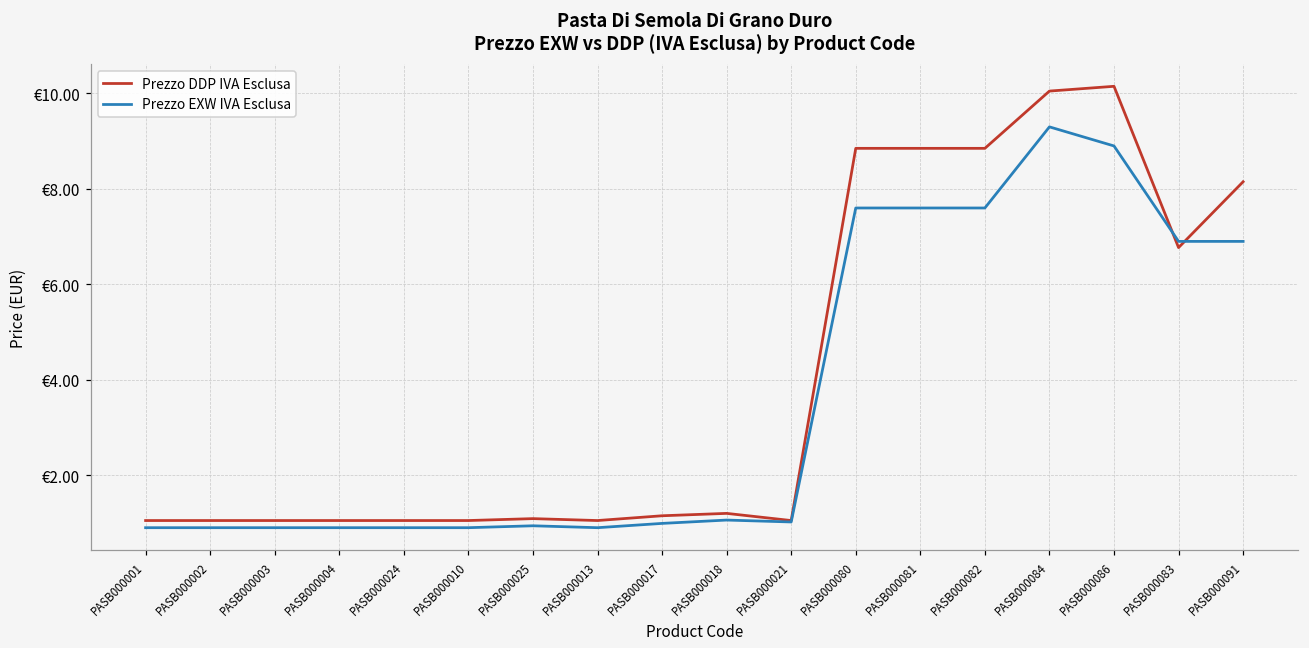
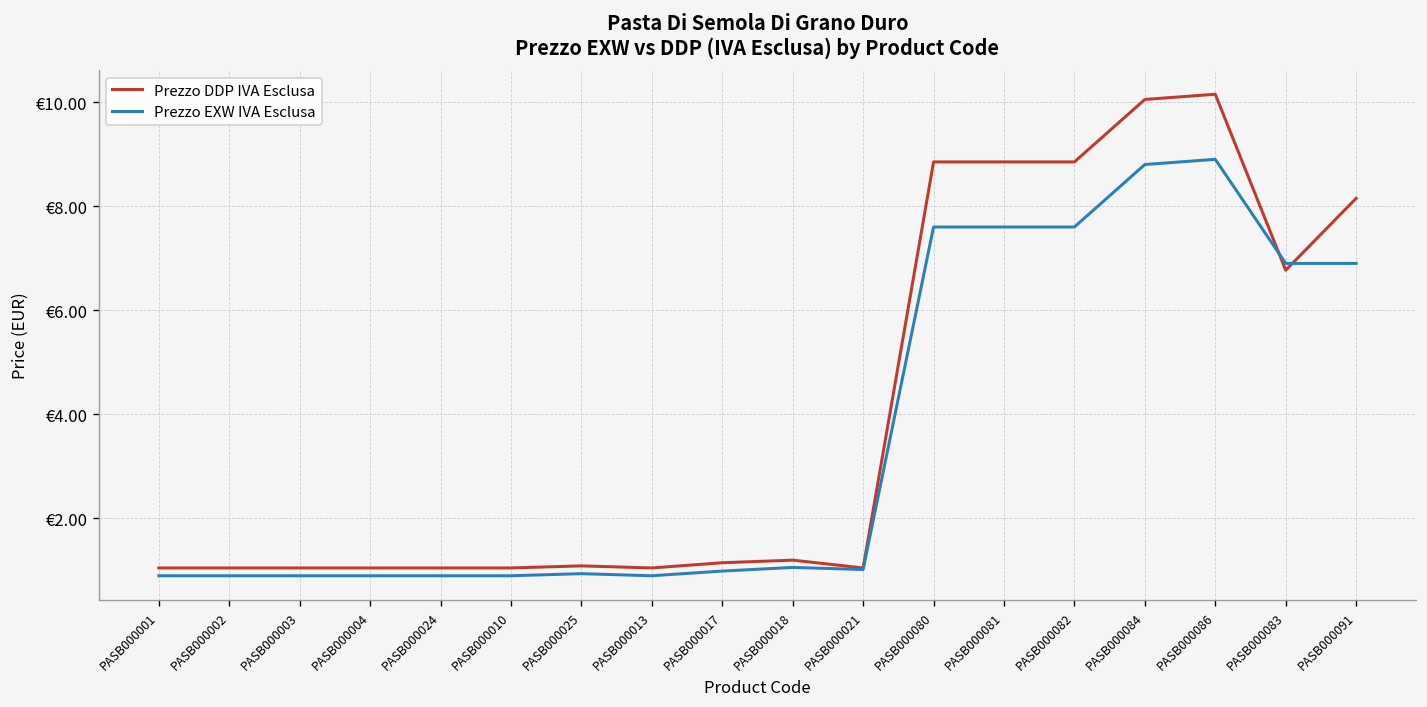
Prezzo EXW IVA Esclusa, PASB000084: €9.3 -> €8.8
